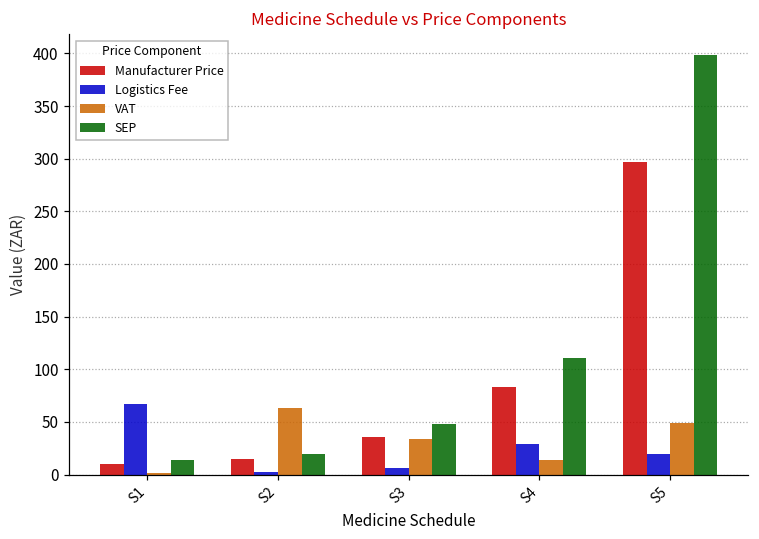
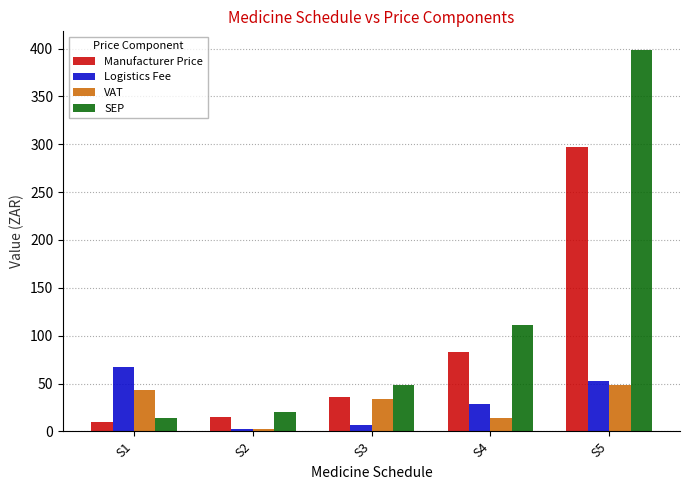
VAT, S1: 0 -> 40
VAT, S2: 60 -> 0
Logistics Fee, S5: 20 -> 50
